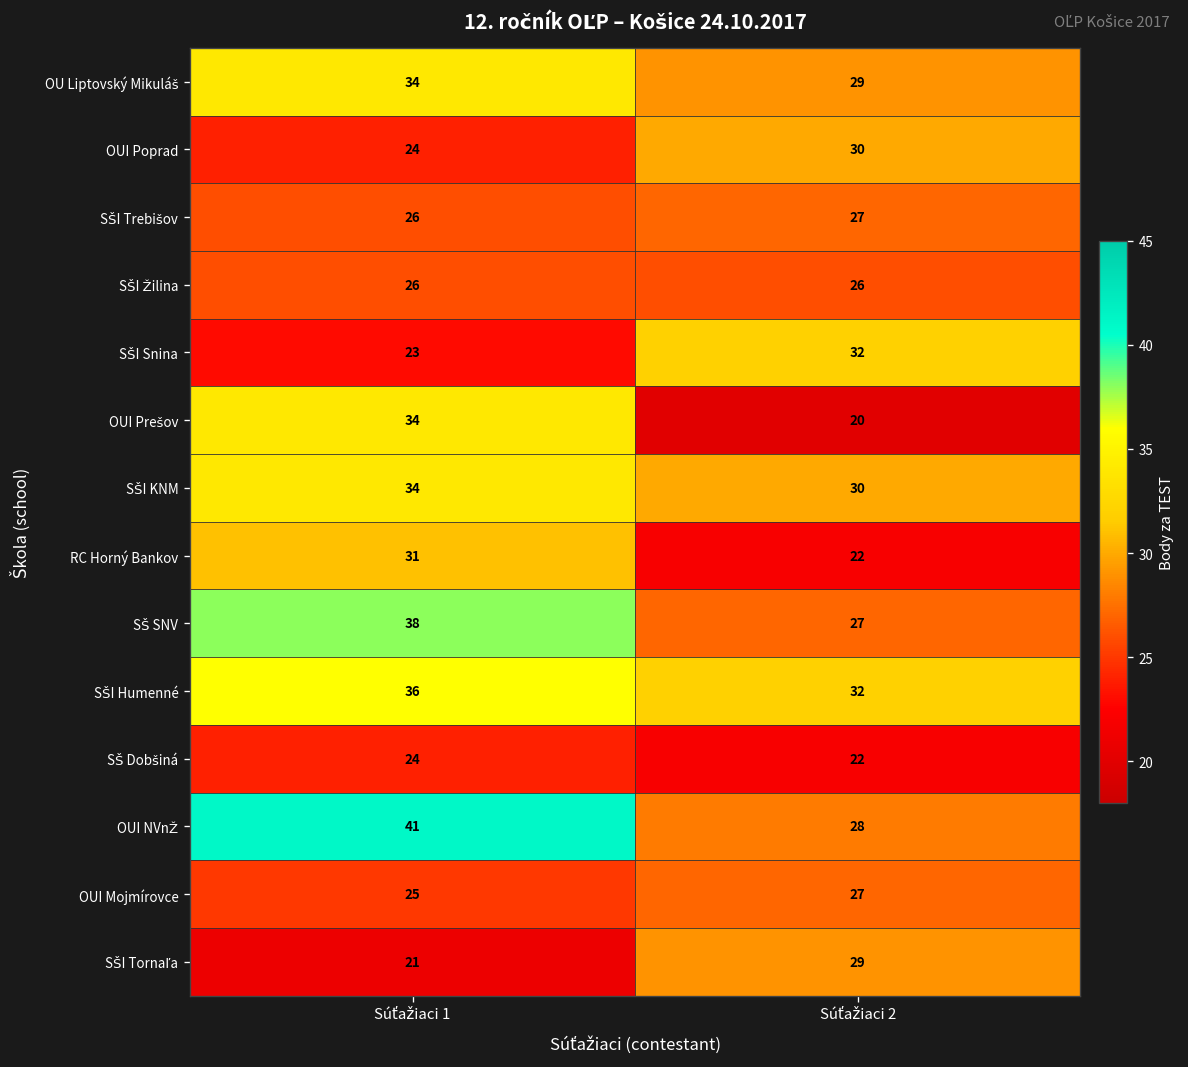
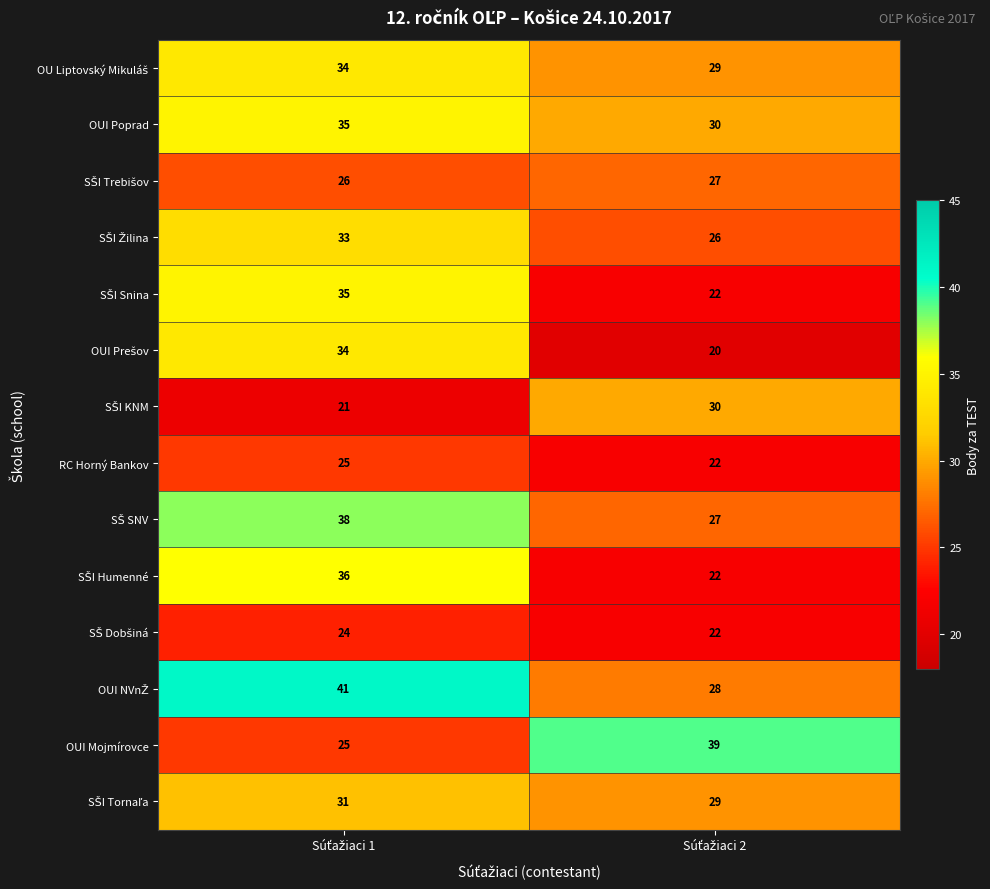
OUI Poprad, Súťažiaci 1: 24 -> 35
SŠI Žilina, Súťažiaci 1: 26 -> 33
SŠI Snina, Súťažiaci 1: 23 -> 35
SŠI Snina, Súťažiaci 2: 32 -> 22
SŠI KNM, Súťažiaci 1: 34 -> 21
RC Horný Bankov, Súťažiaci 1: 31 -> 25
SŠI Humenné, Súťažiaci 2: 32 -> 22
OUI Mojmírovce, Súťažiaci 2: 27 -> 39
SŠI Tornaľa, Súťažiaci 1: 21 -> 31
